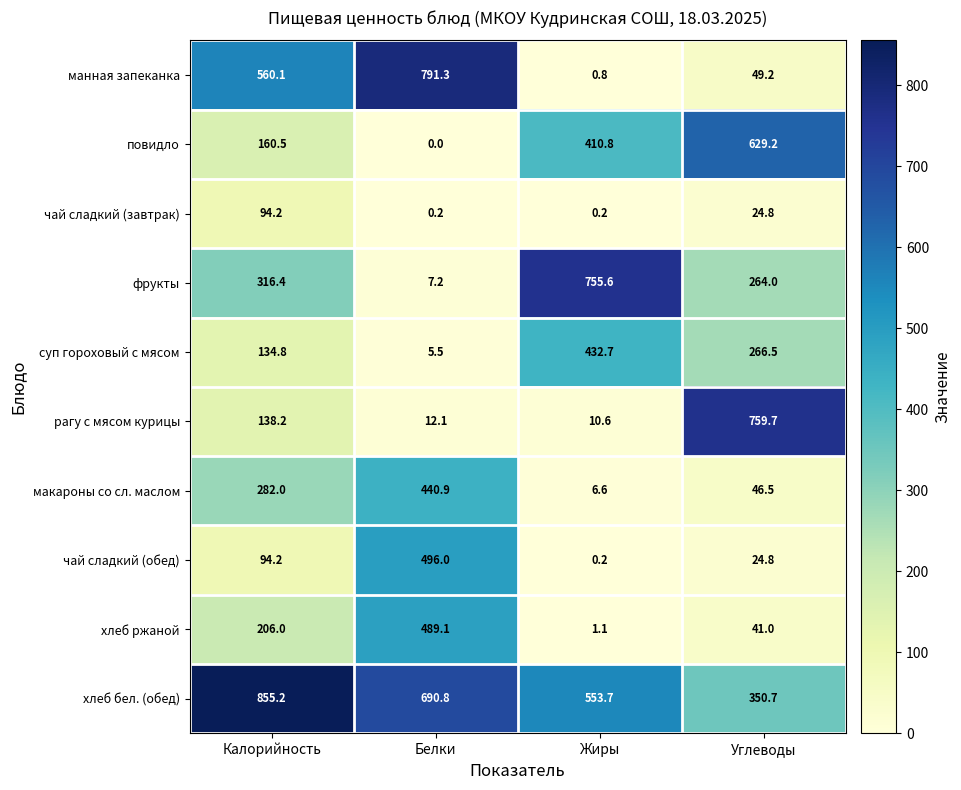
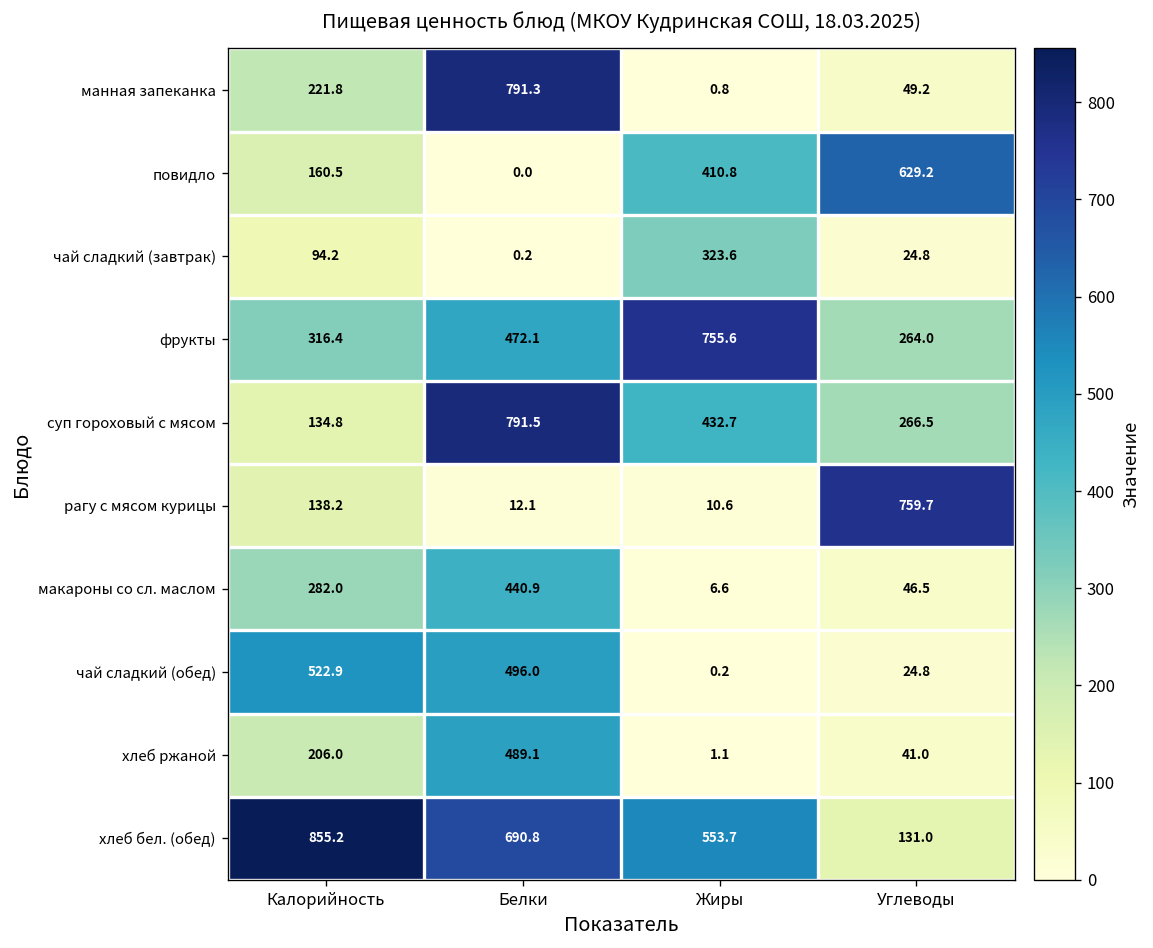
манная запеканка, Калорийность: 560.1 -> 221.8
чай сладкий (завтрак), Жиры: 0.2 -> 323.6
фрукты, Белки: 7.2 -> 472.1
суп гороховый с мясом, Белки: 5.5 -> 791.5
чай сладкий (обед), Калорийность: 94.2 -> 522.9
хлеб бел. (обед), Углеводы: 350.7 -> 131.0
